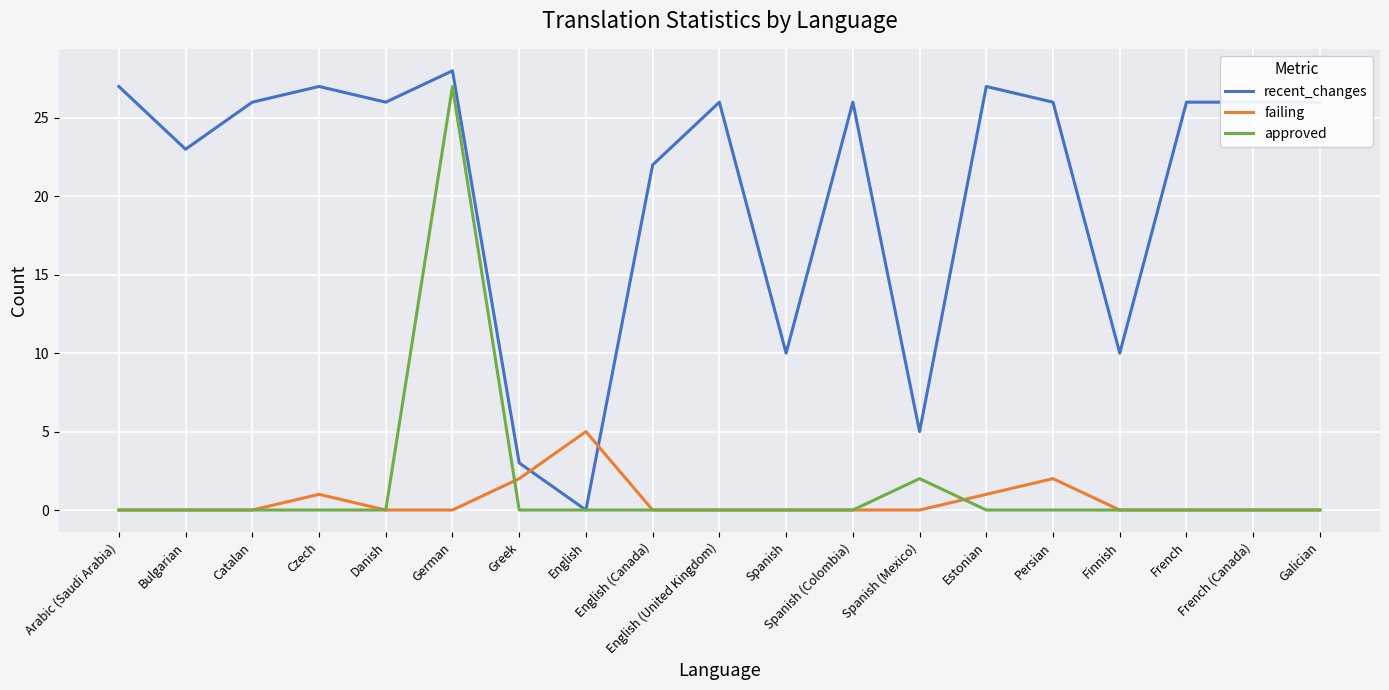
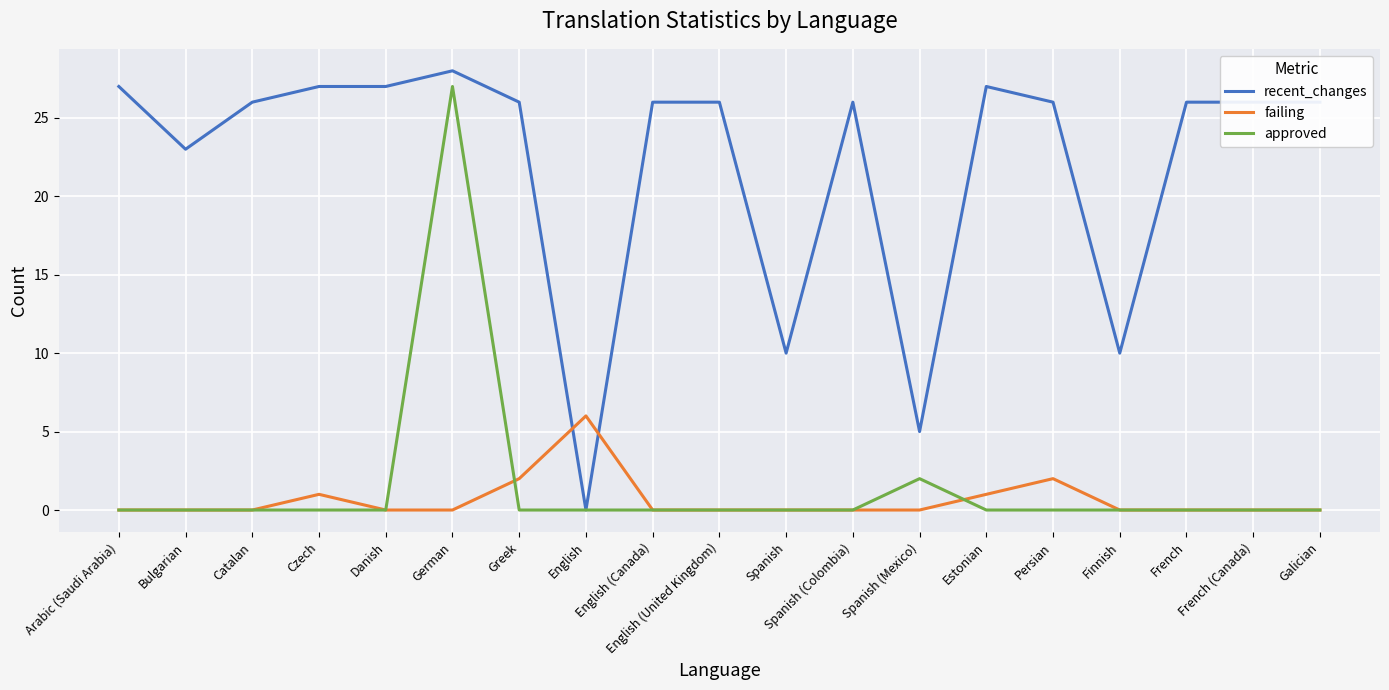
recent_changes, Danish: 26 -> 27
recent_changes, Greek: 3 -> 26
failing, English: 5 -> 6
recent_changes, English (Canada): 22 -> 26
